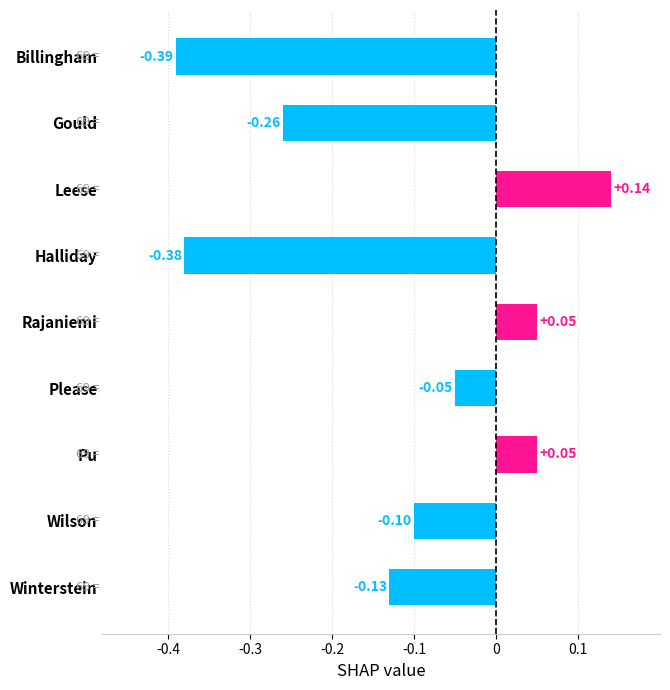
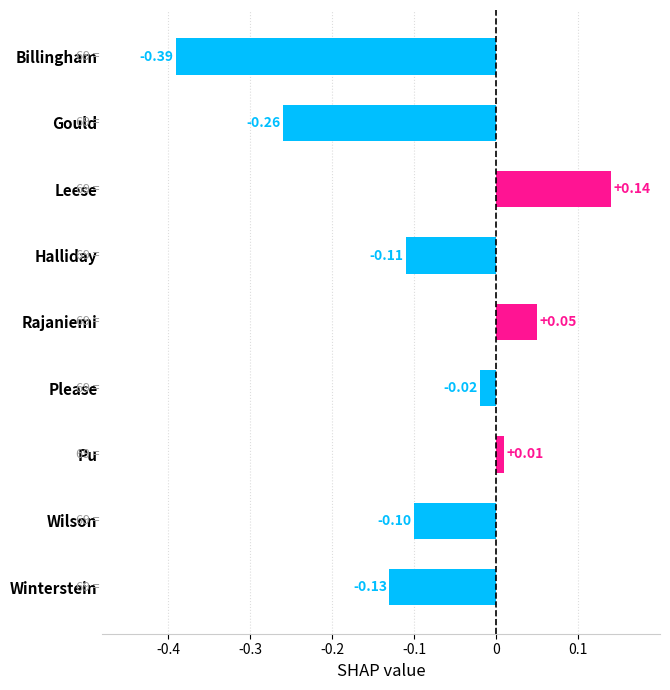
Halliday: -0.38 -> -0.11
Please: -0.05 -> -0.02
Pu: +0.05 -> +0.01
